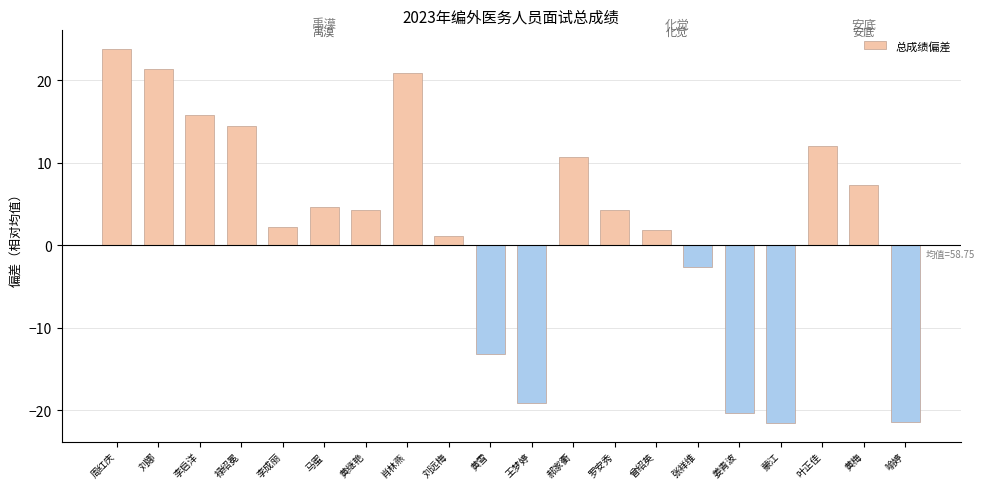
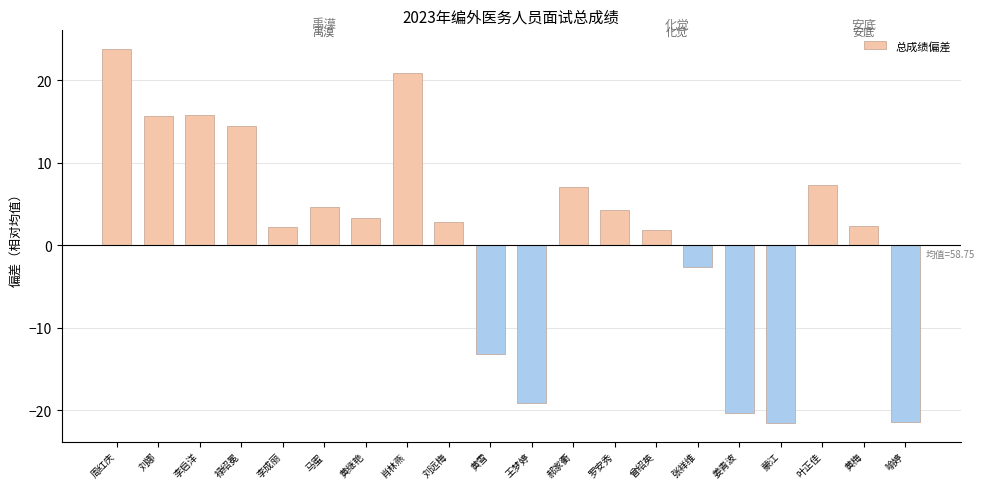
刘娜: 21 -> 16
黄继艳: 4 -> 3
刘远梅: 1 -> 3
郝家衢: 11 -> 7
叶正佳: 12 -> 7
黄梅: 7 -> 2
